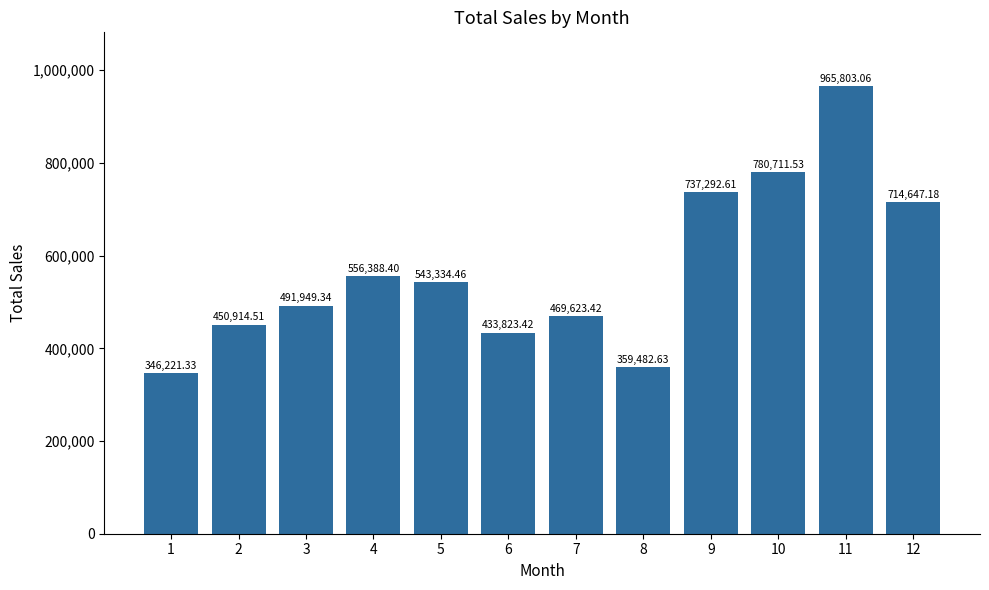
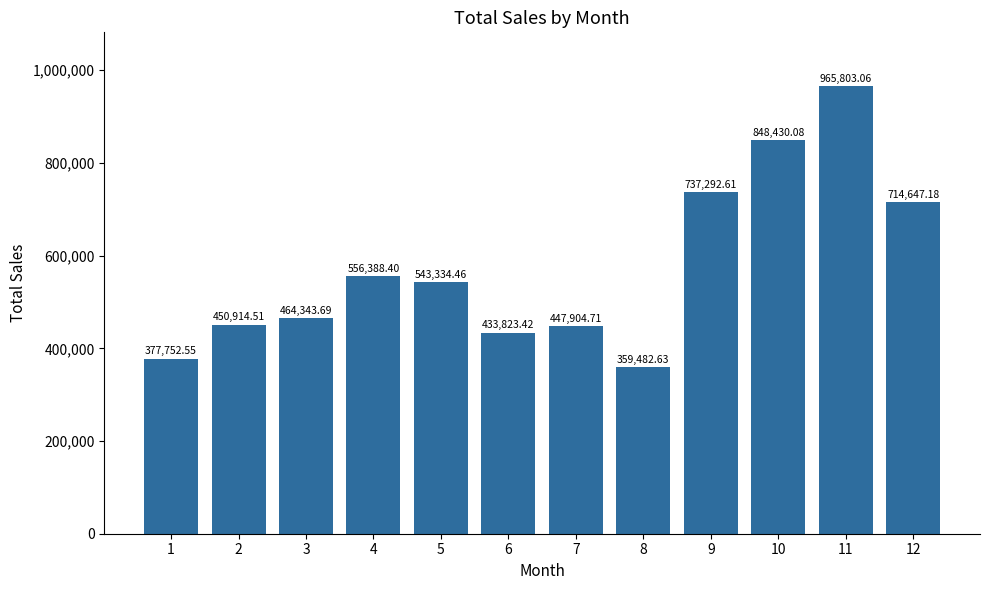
1: 346,221.33 -> 377,752.55
3: 491,949.34 -> 464,343.69
7: 469,623.42 -> 447,904.71
10: 780,711.53 -> 848,430.08
